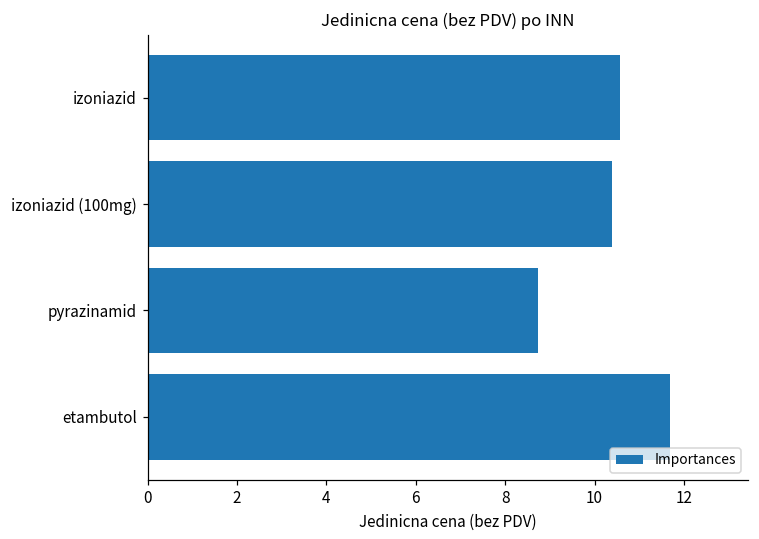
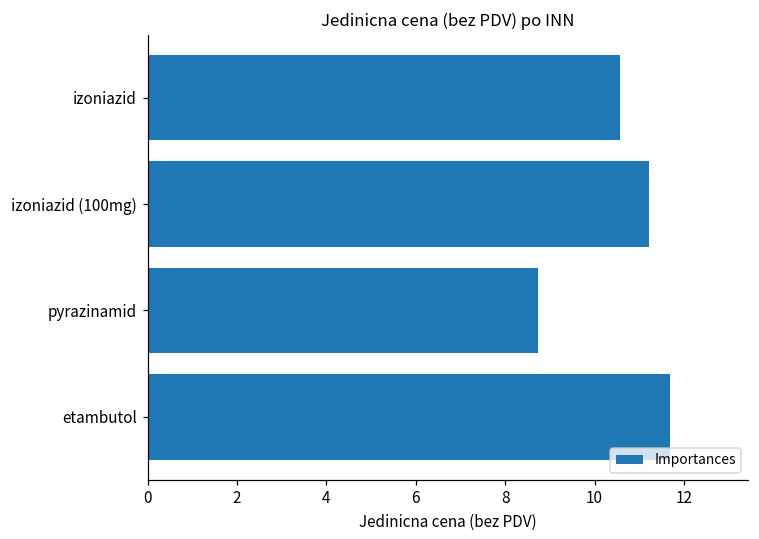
izoniazid (100mg): 10.4 -> 11.2
